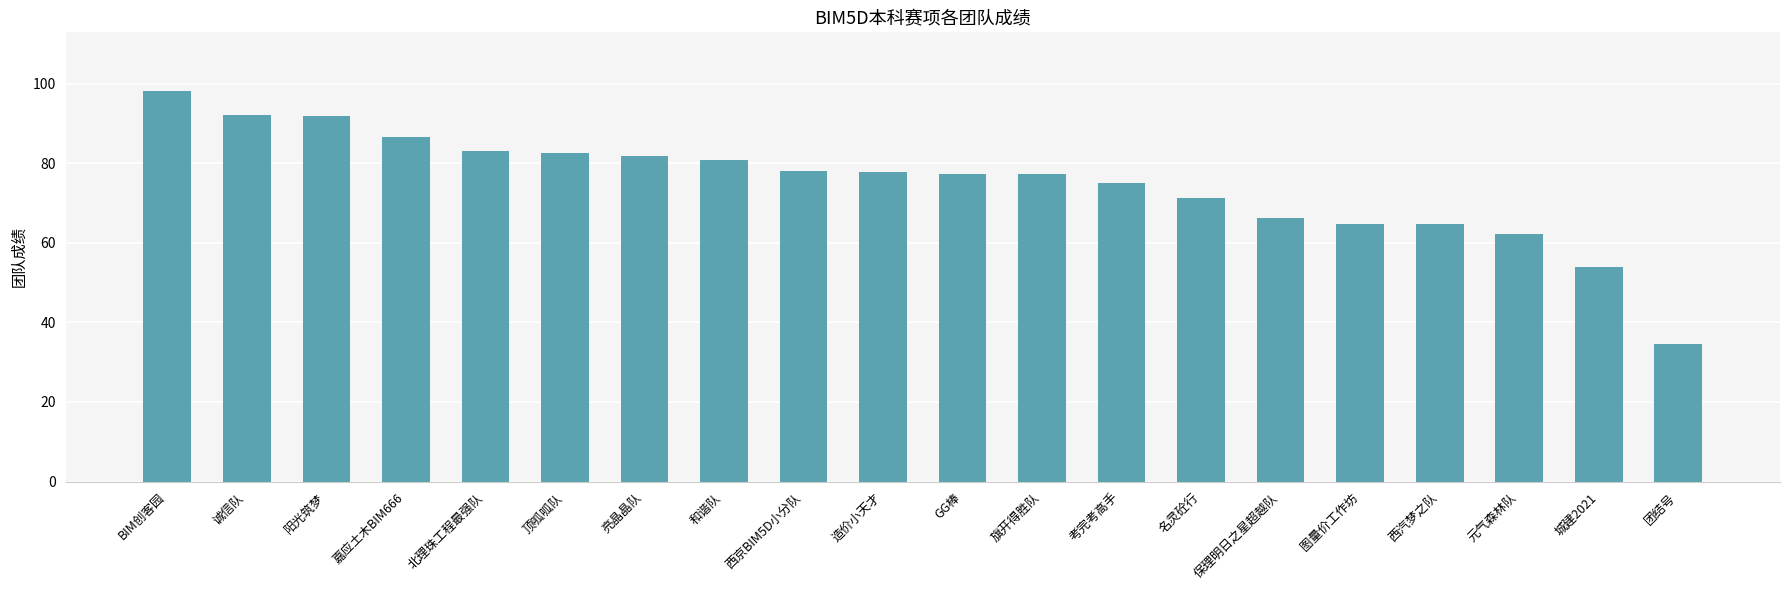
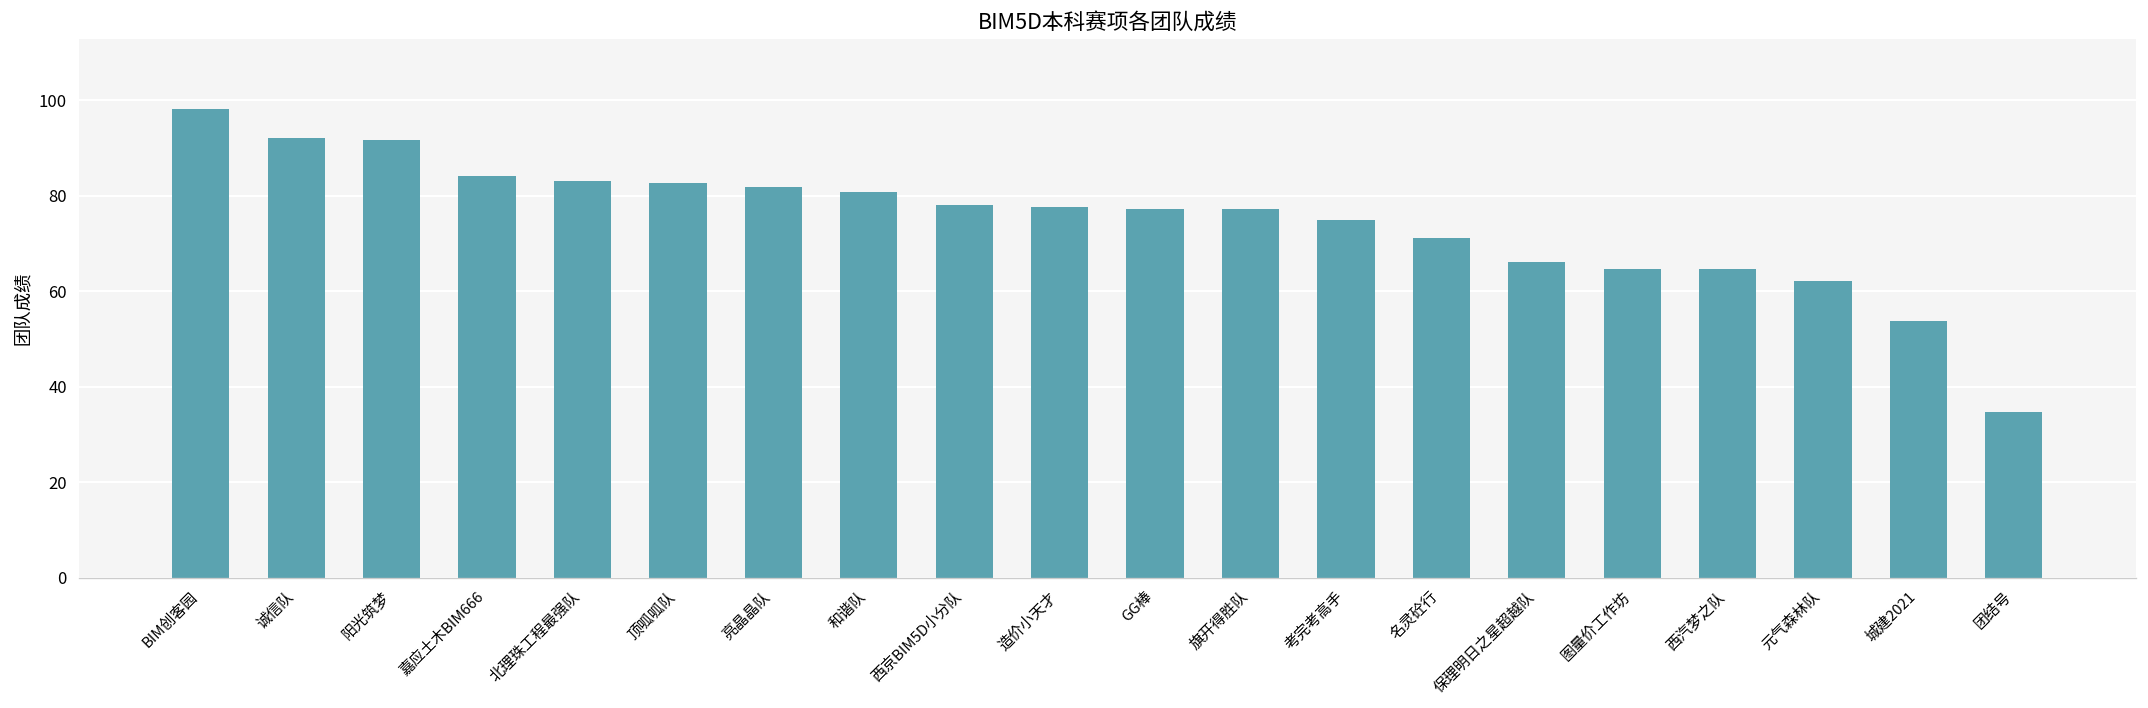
嘉应土木BIM666: 87 -> 84
